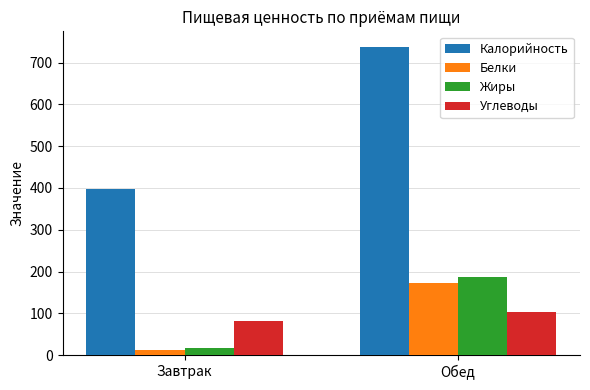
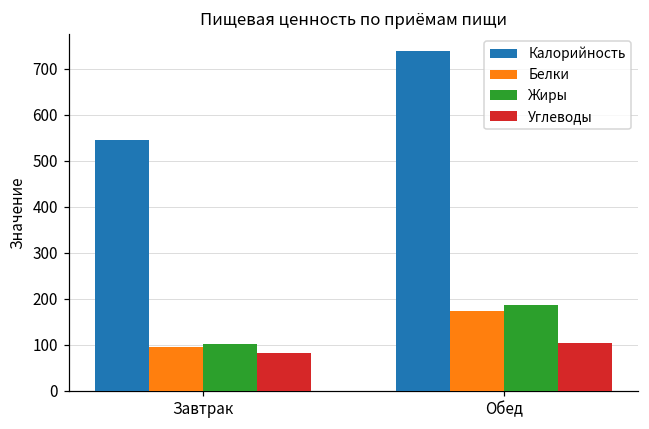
Калорийность, Завтрак: 400 -> 550
Белки, Завтрак: 10 -> 90
Жиры, Завтрак: 20 -> 100
